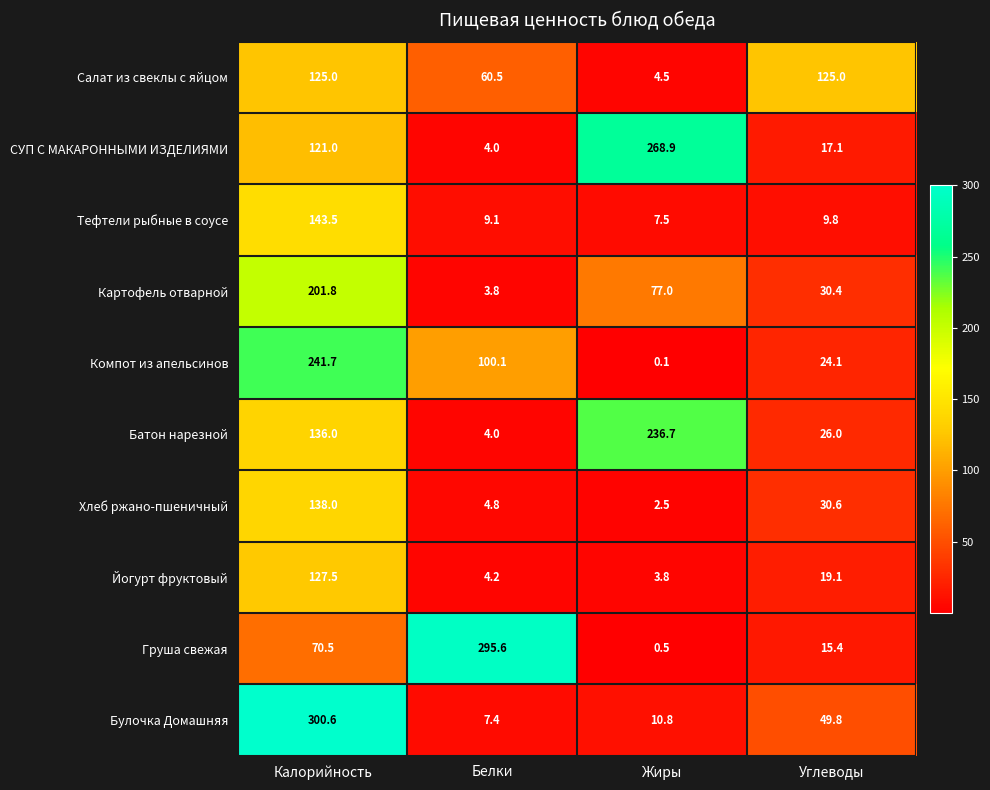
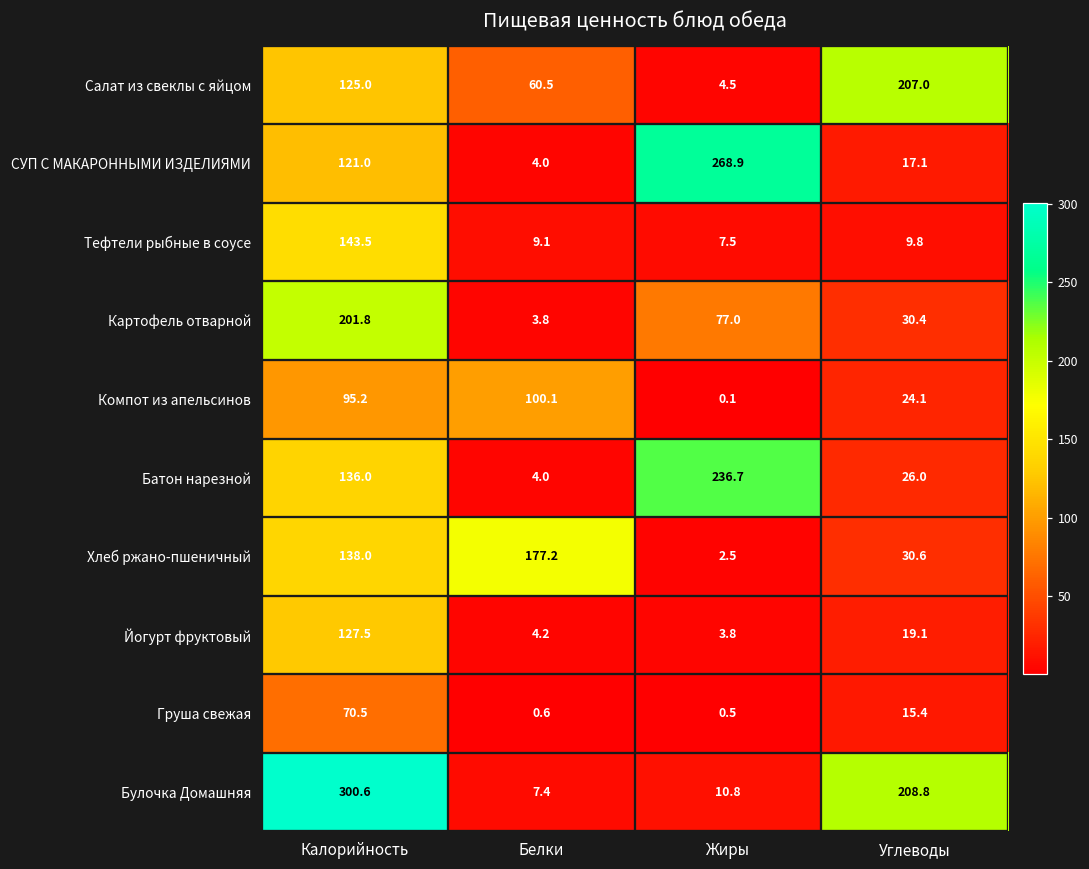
Салат из свеклы с яйцом, Углеводы: 125.0 -> 207.0
Компот из апельсинов, Калорийность: 241.7 -> 95.2
Хлеб ржано-пшеничный, Белки: 4.8 -> 177.2
Груша свежая, Белки: 295.6 -> 0.6
Булочка Домашняя, Углеводы: 49.8 -> 208.8
